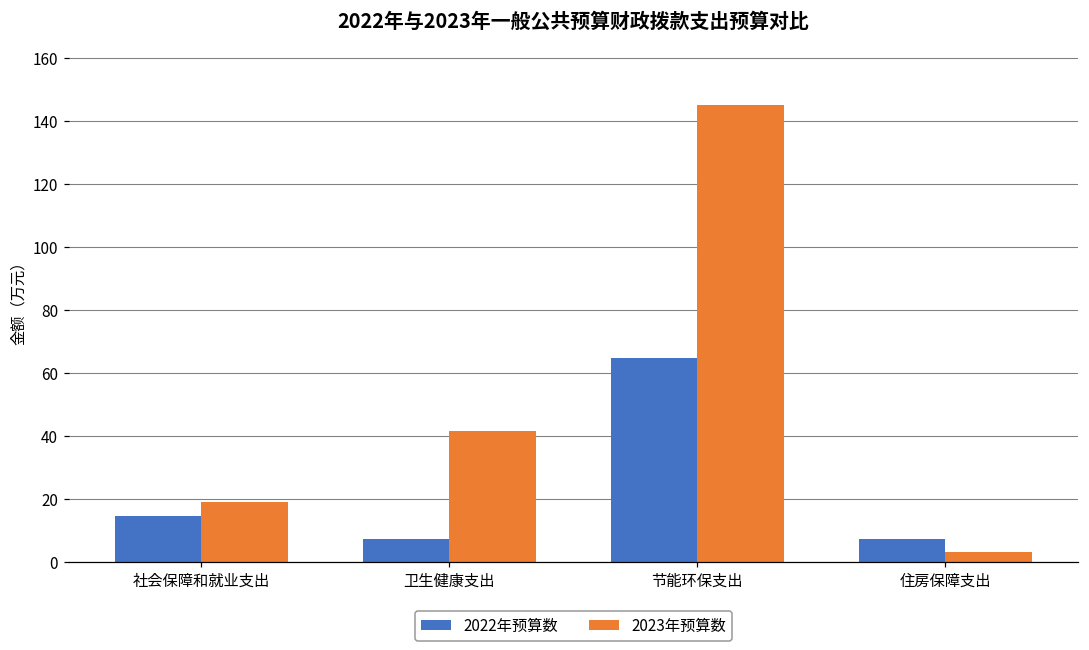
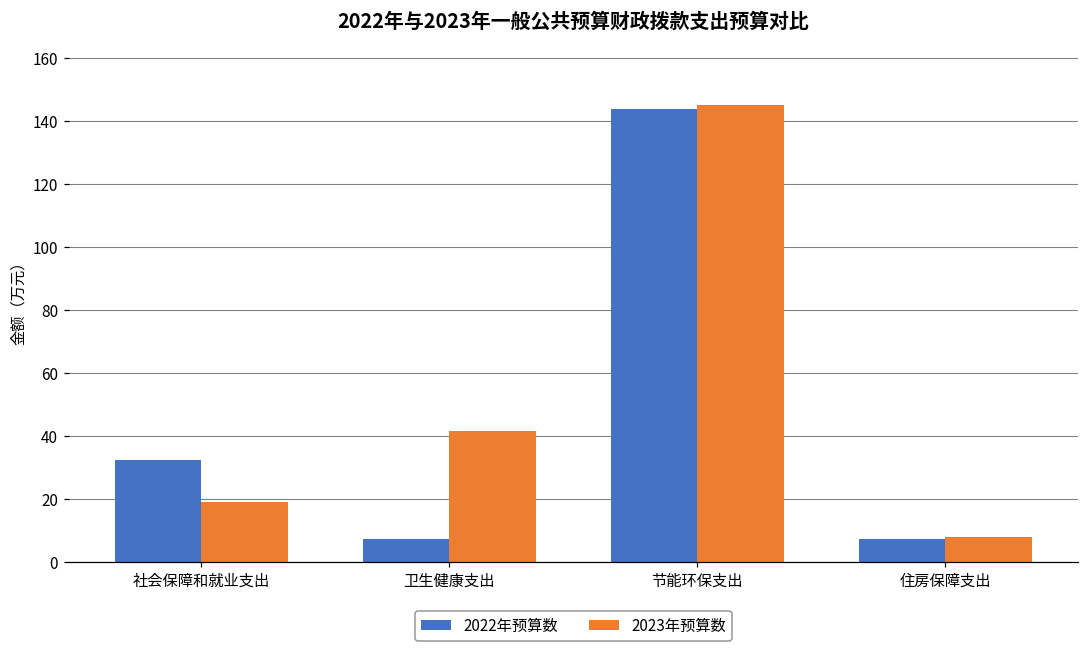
2022年预算数, 社会保障和就业支出: 14 -> 32
2022年预算数, 节能环保支出: 65 -> 144
2023年预算数, 住房保障支出: 3 -> 8
